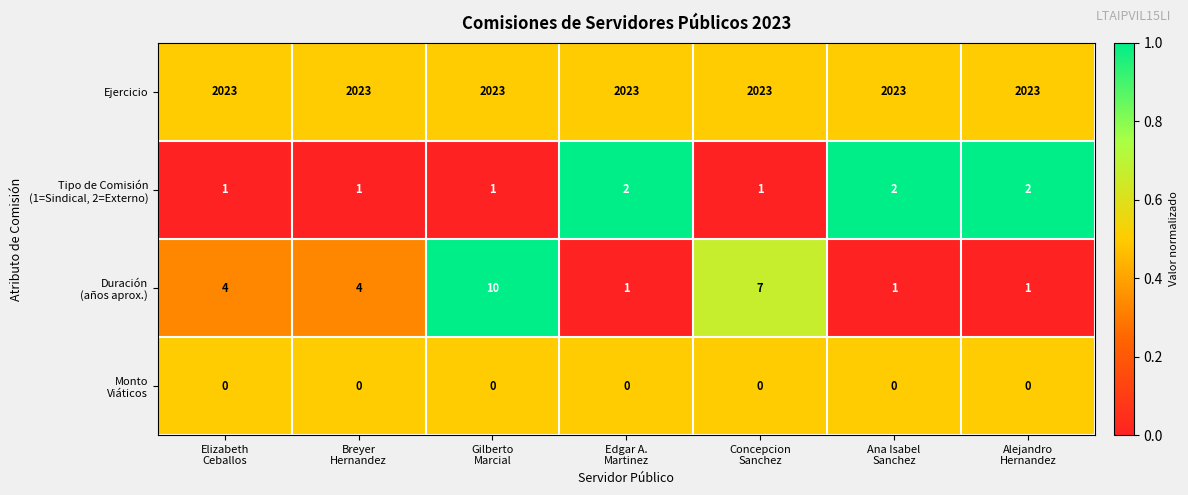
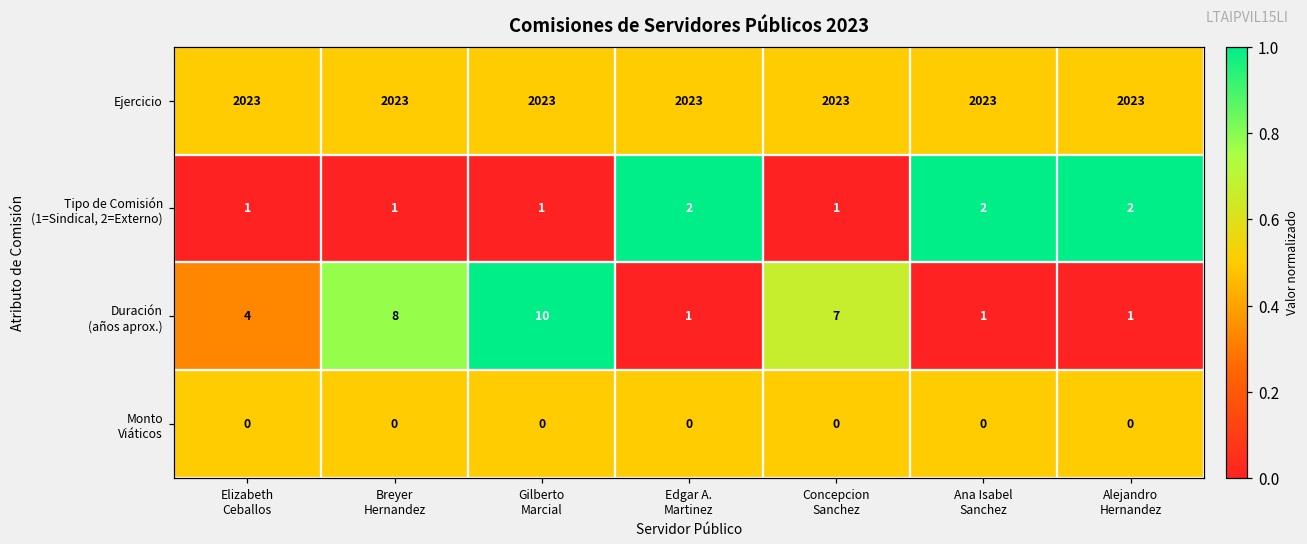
Duración (años aprox.), Breyer Hernandez: 4 -> 8
